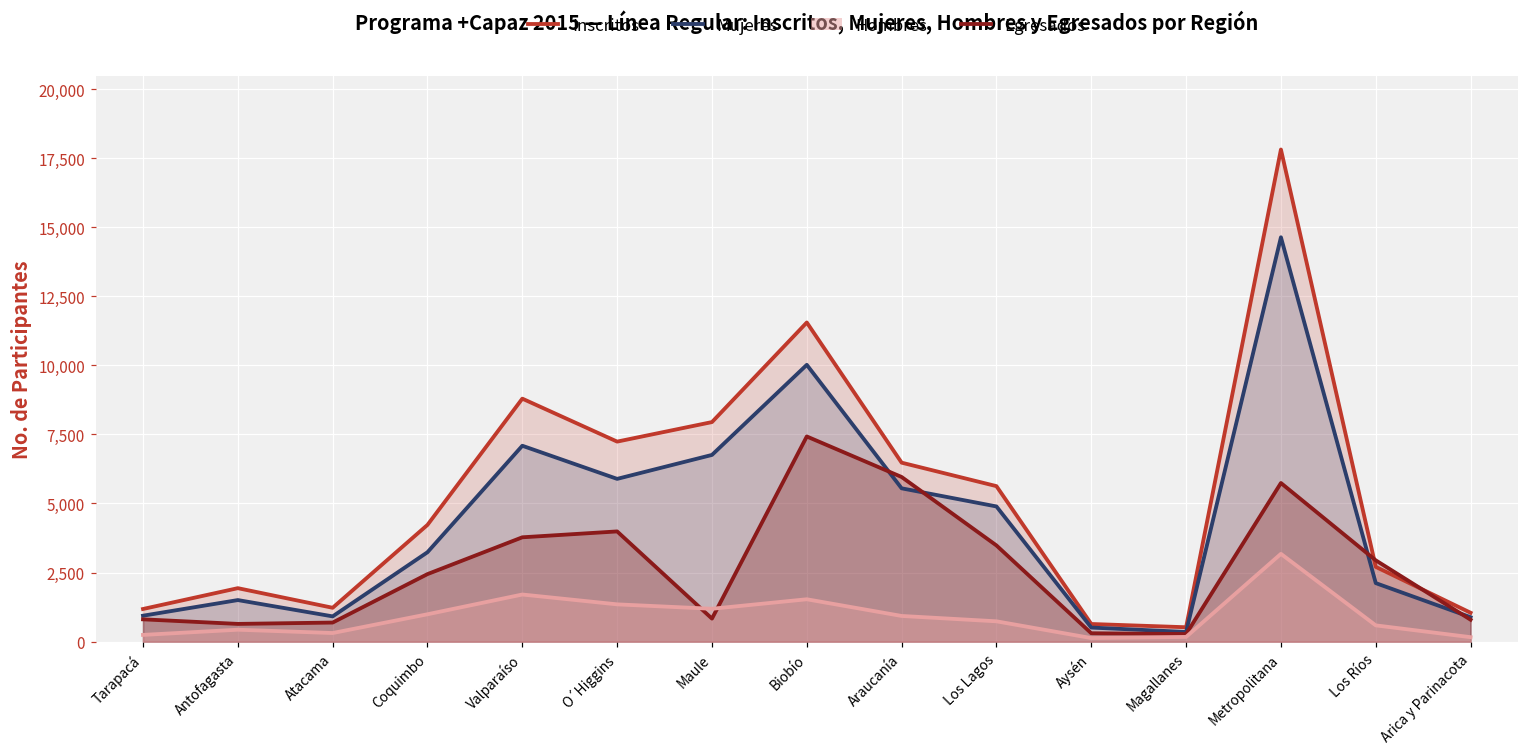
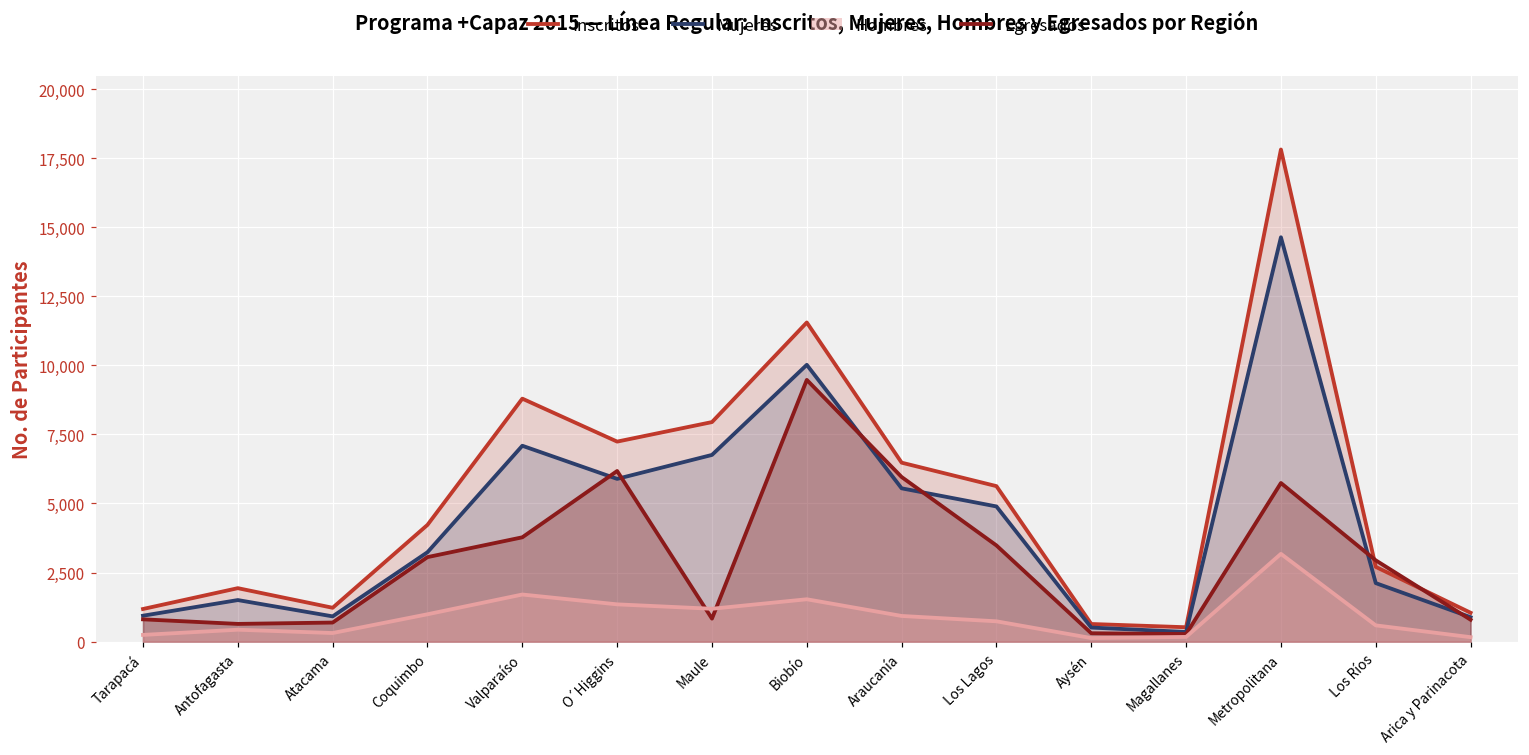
Egresados, Coquimbo: 2,400 -> 3,100
Egresados, O´Higgins: 4,000 -> 6,200
Egresados, Biobío: 7,400 -> 9,500
